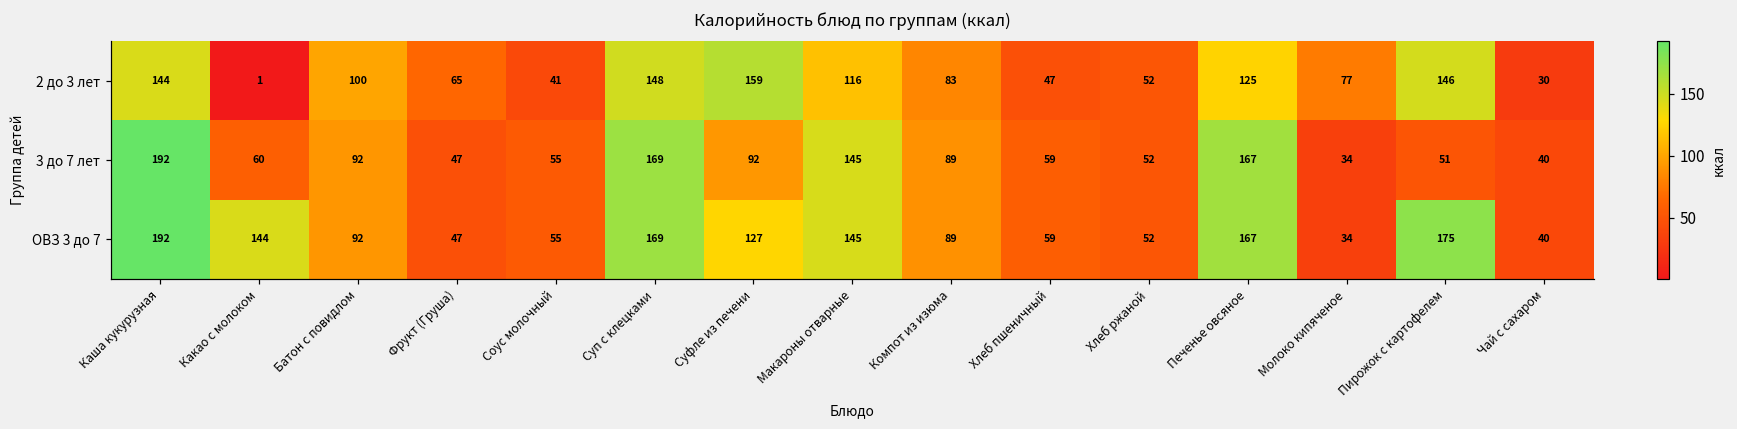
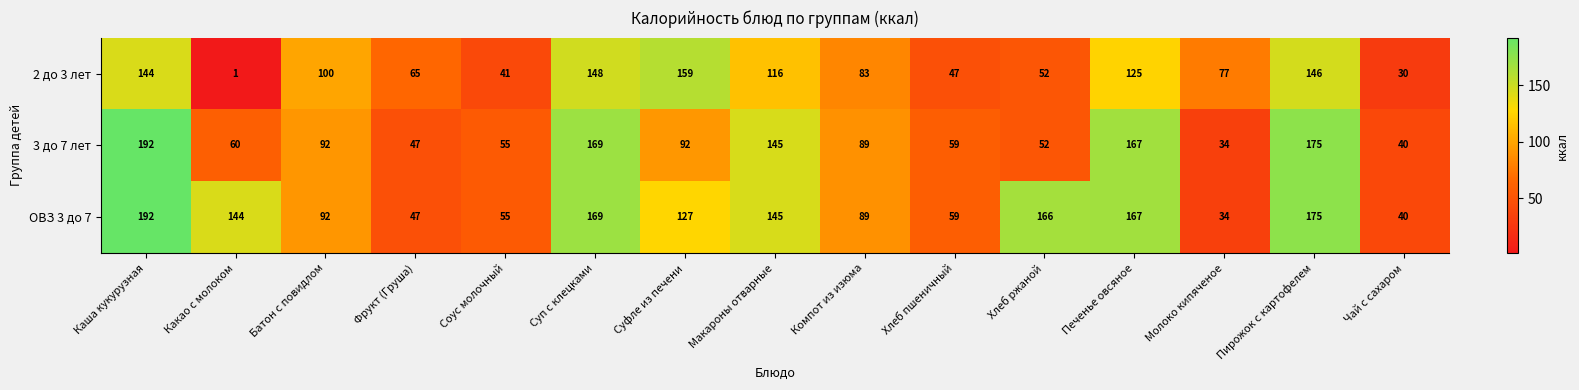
3 до 7 лет, Пирожок с картофелем: 51 -> 175
ОВЗ 3 до 7, Хлеб ржаной: 52 -> 166
